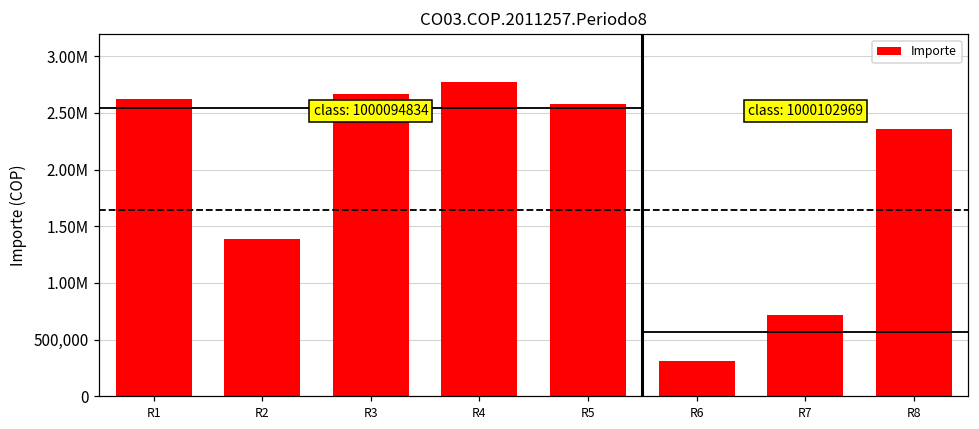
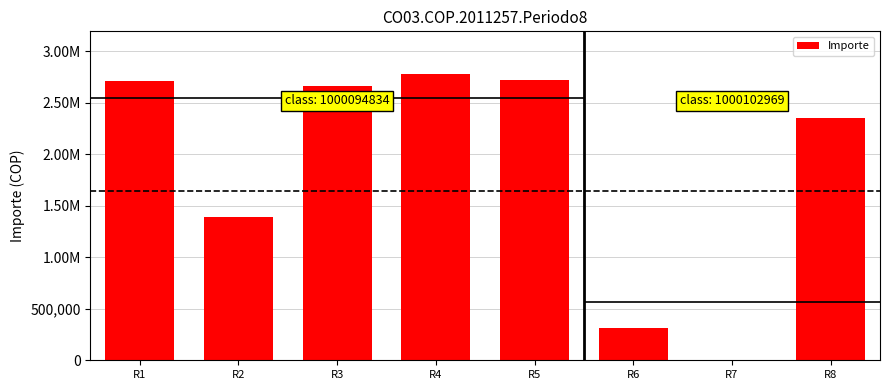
R1: 2,620,000 -> 2,710,000
R5: 2,580,000 -> 2,720,000
R7: 720,000 -> 0
